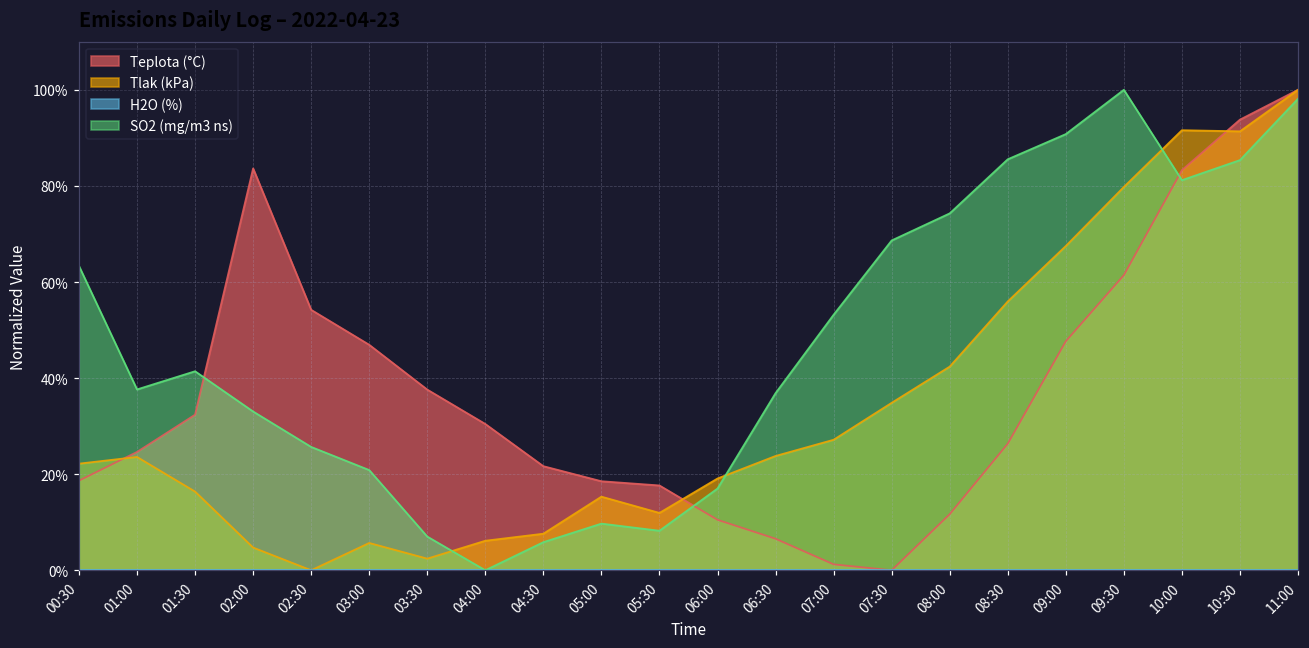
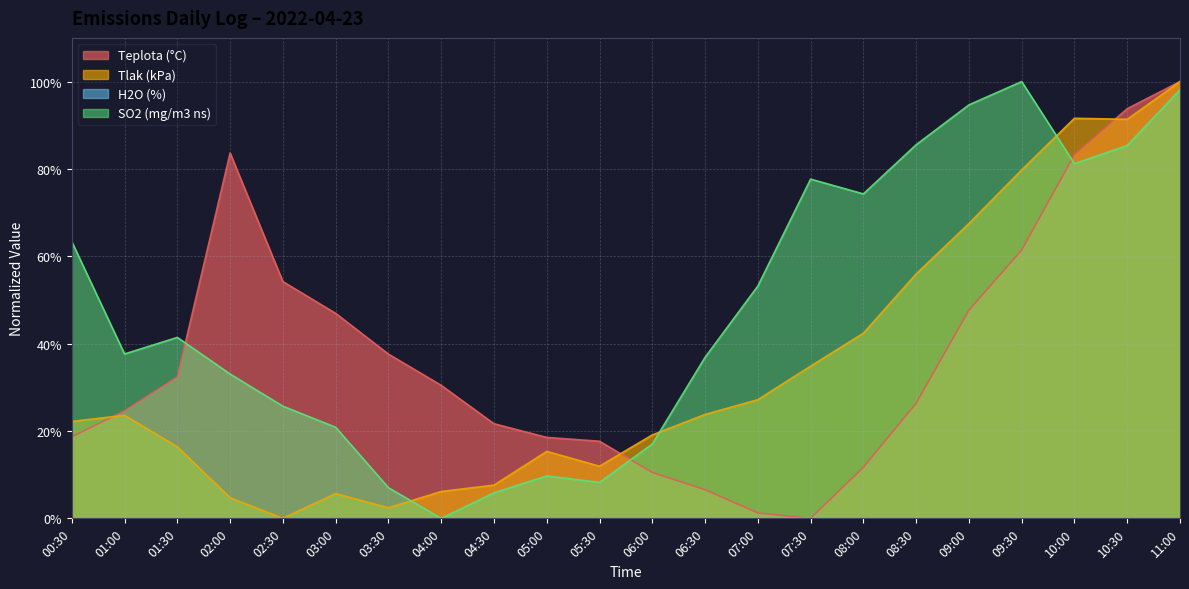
SO2 (mg/m3 ns), 07:30: 69% -> 78%
SO2 (mg/m3 ns), 09:00: 91% -> 95%
